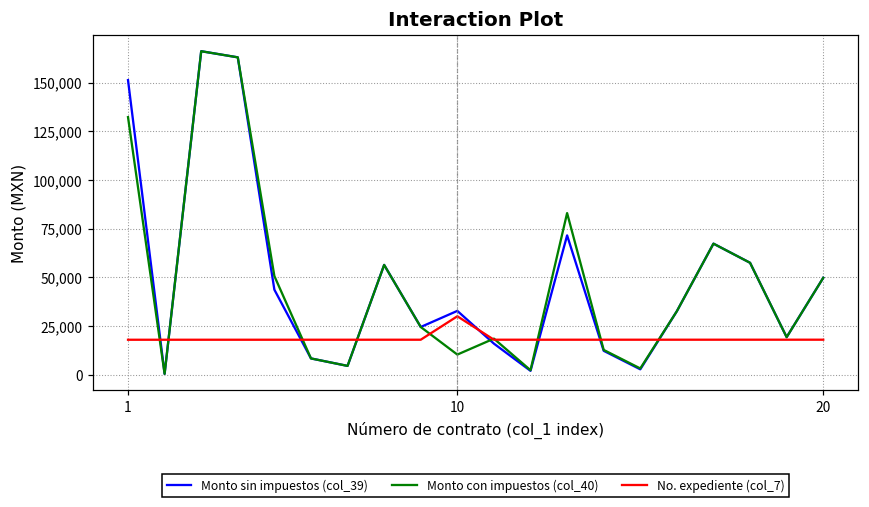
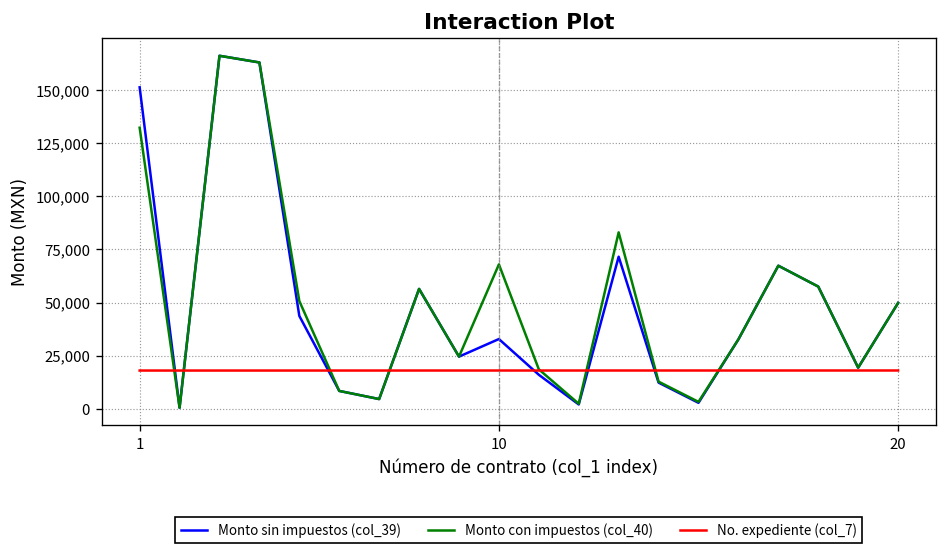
Monto con impuestos (col_40), 10: 10,000 -> 68,000
No. expediente (col_7), 10: 30,000 -> 18,000
